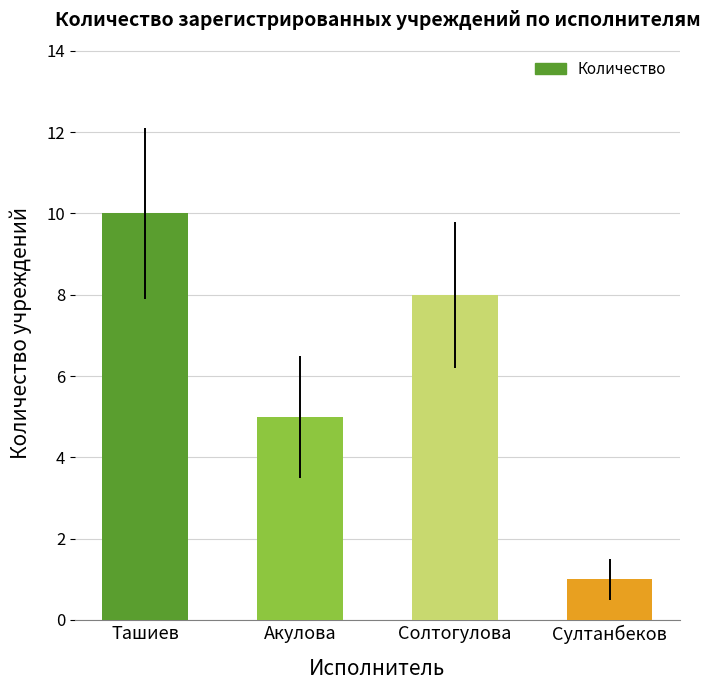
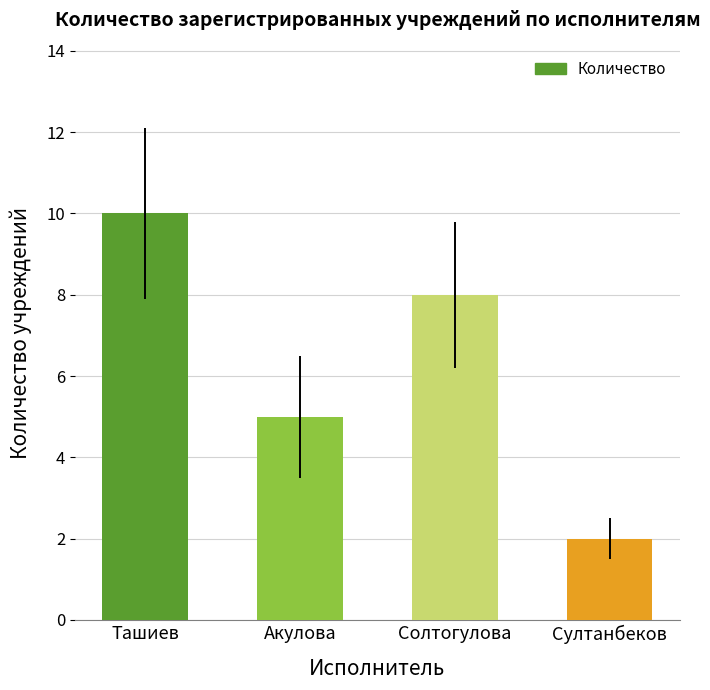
Султанбеков: 1 -> 2
